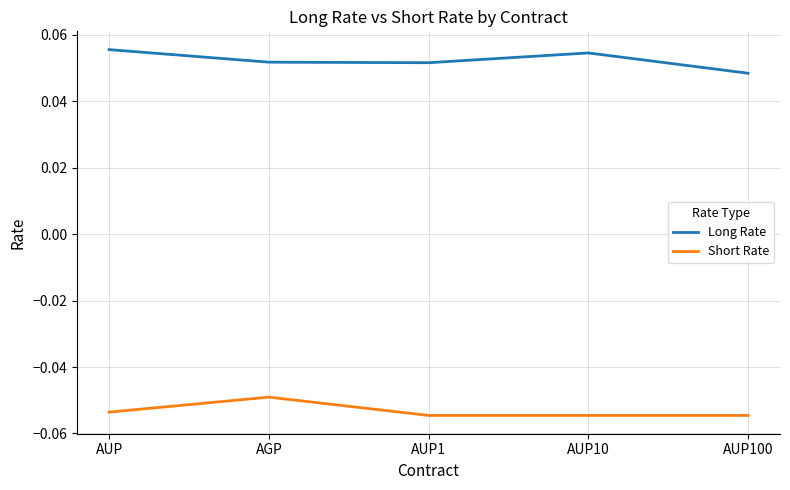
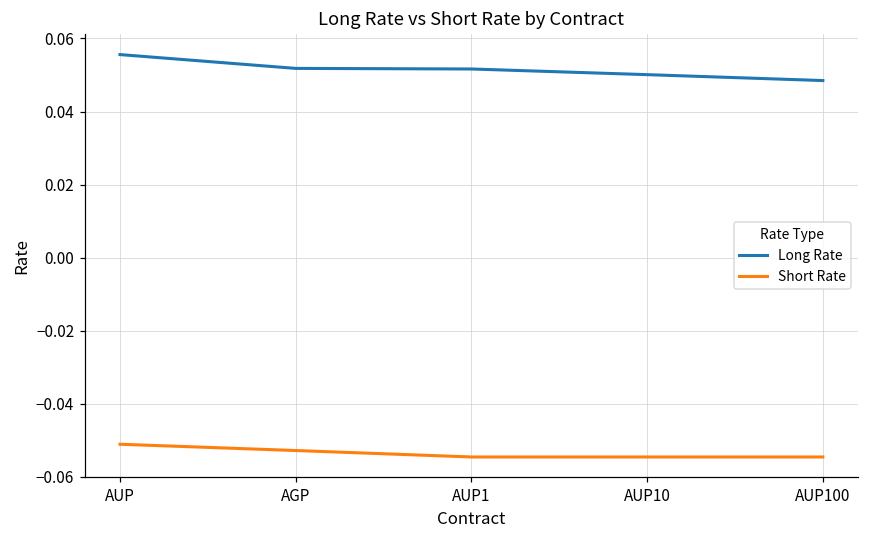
Short Rate, AUP: -0.054 -> -0.051
Short Rate, AGP: -0.049 -> -0.053
Long Rate, AUP10: 0.055 -> 0.050
